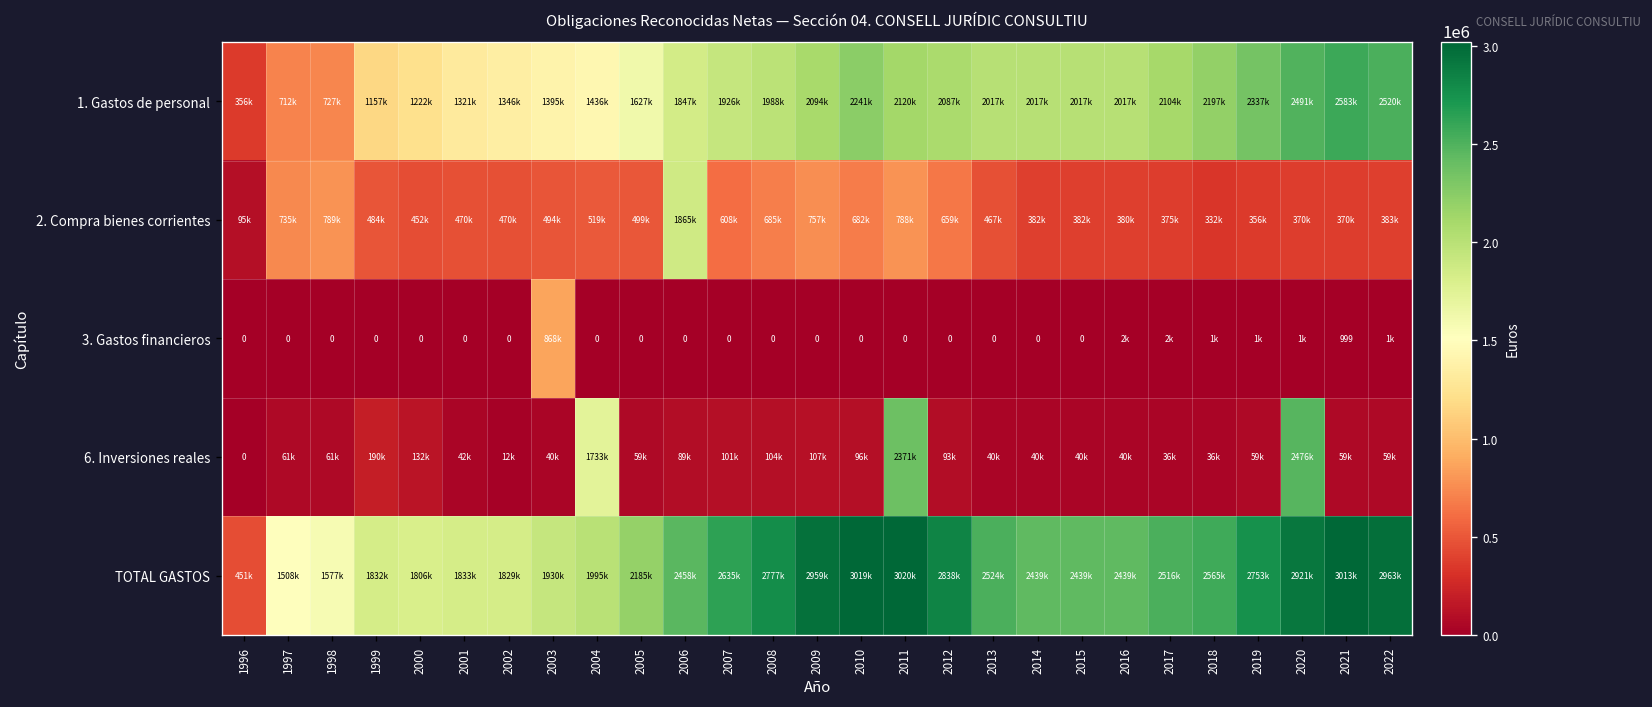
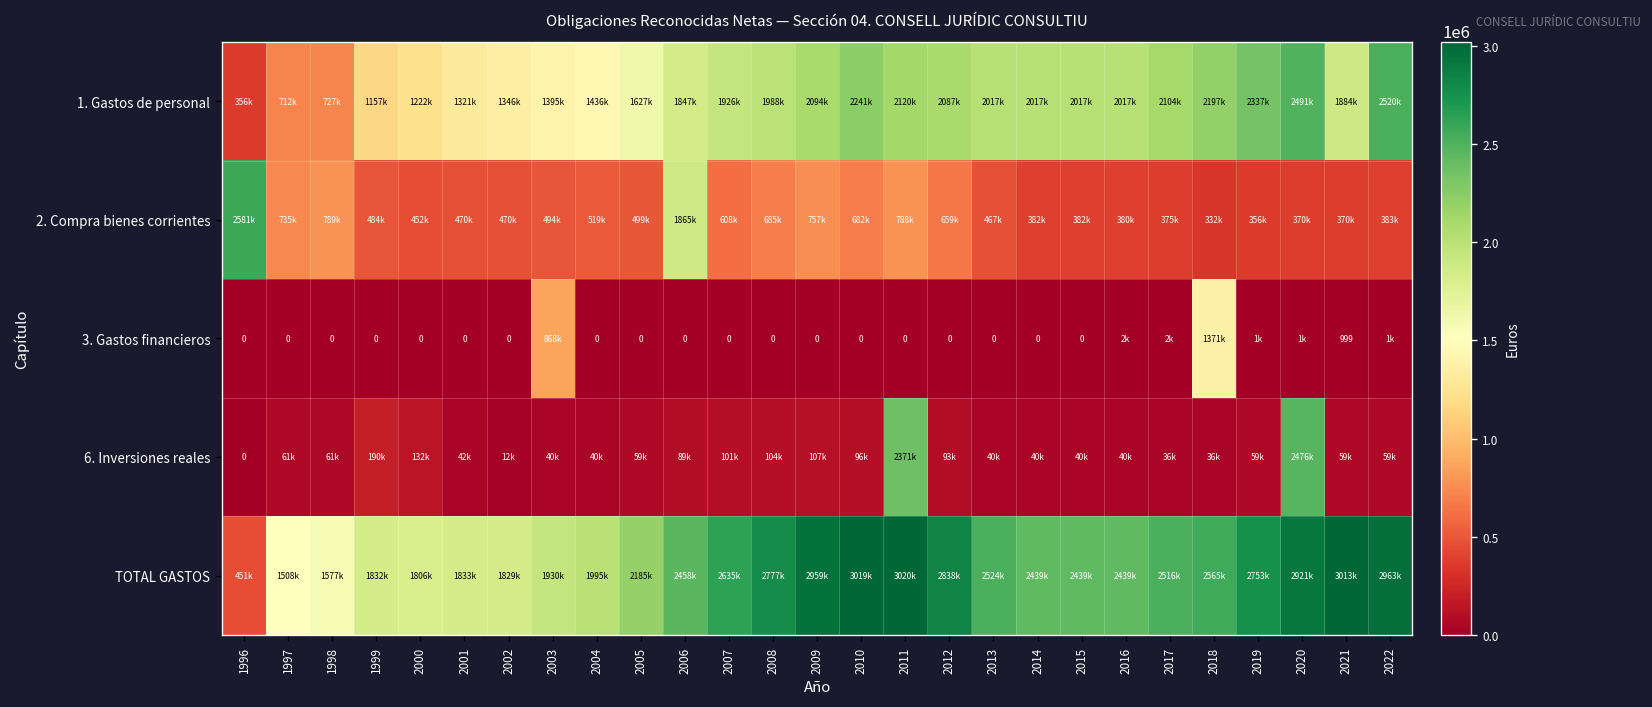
1. Gastos de personal, 2021: 2583k -> 1884k
2. Compra bienes corrientes, 1996: 95k -> 2581k
3. Gastos financieros, 2018: 1k -> 1371k
6. Inversiones reales, 2004: 1733k -> 40k
